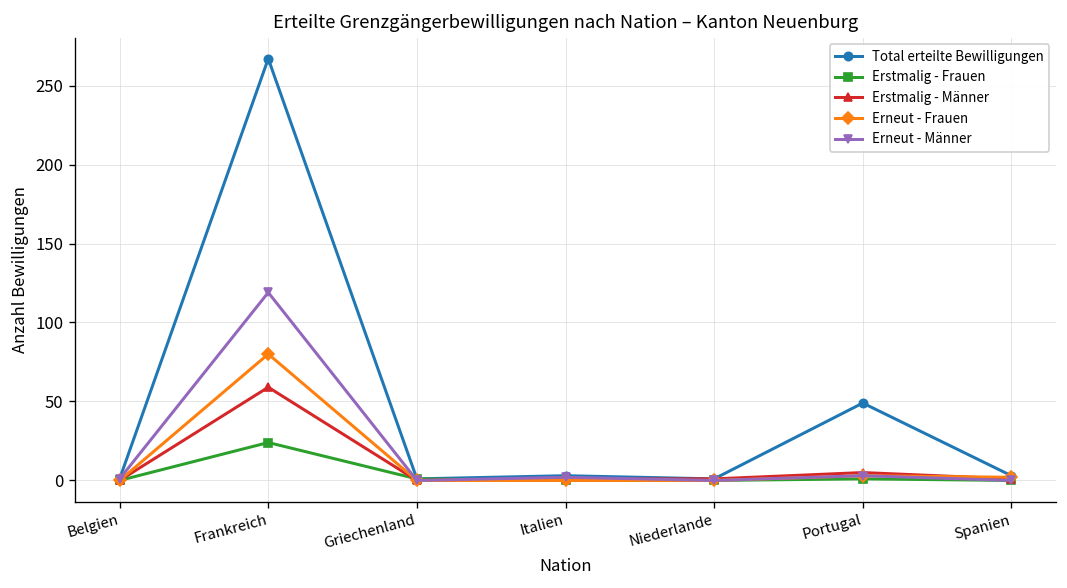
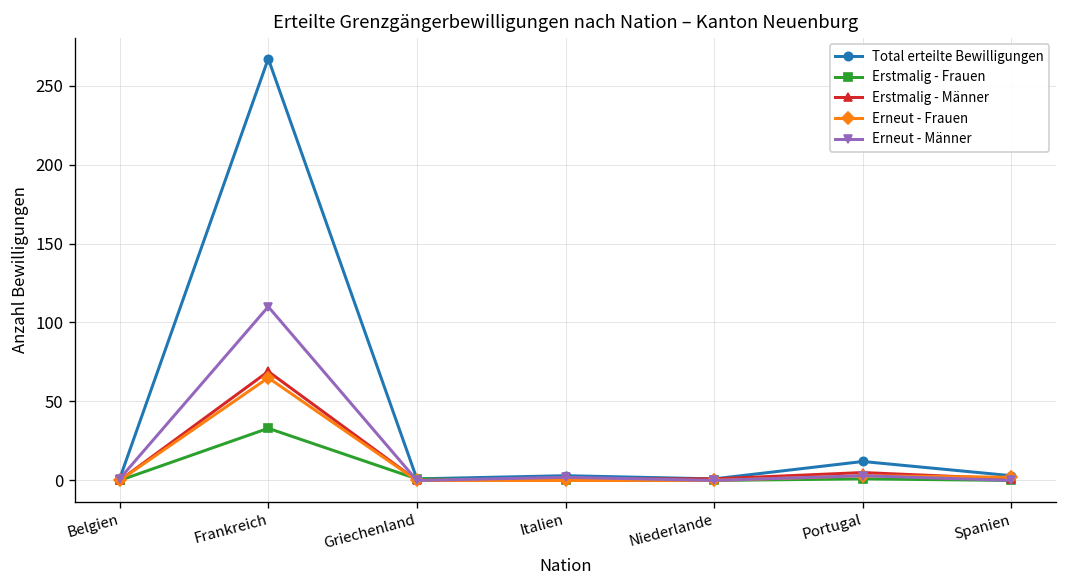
Erstmalig - Frauen, Frankreich: 24 -> 33
Erstmalig - Männer, Frankreich: 59 -> 69
Erneut - Frauen, Frankreich: 80 -> 65
Erneut - Männer, Frankreich: 119 -> 110
Total erteilte Bewilligungen, Portugal: 49 -> 12
